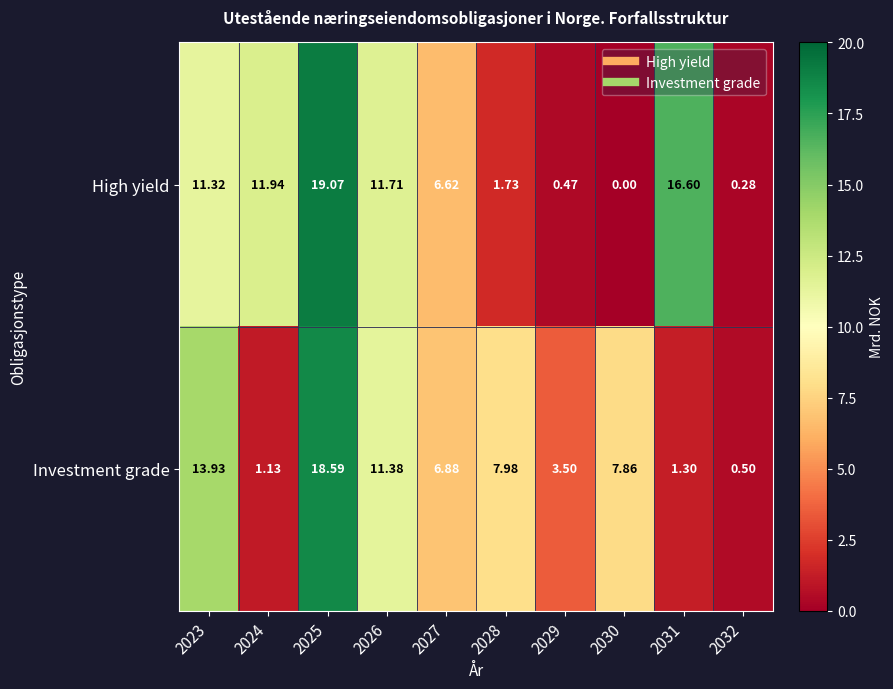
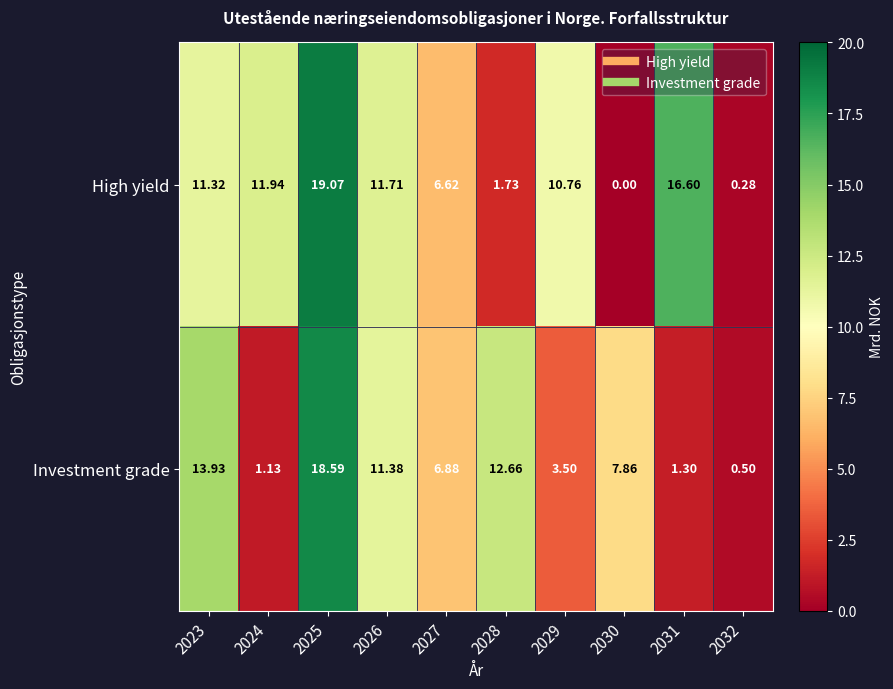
High yield, 2029: 0.47 -> 10.76
Investment grade, 2028: 7.98 -> 12.66
